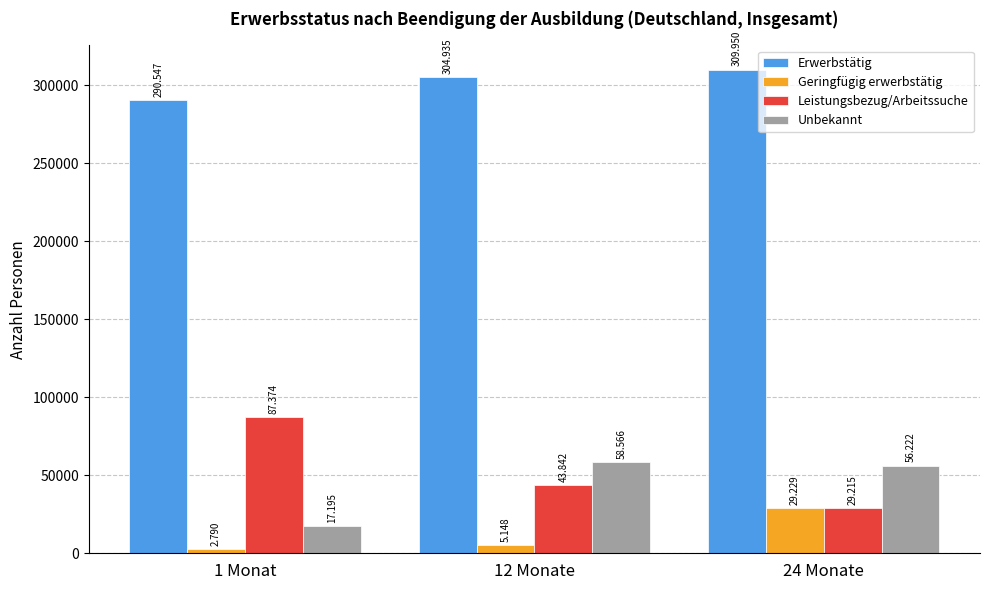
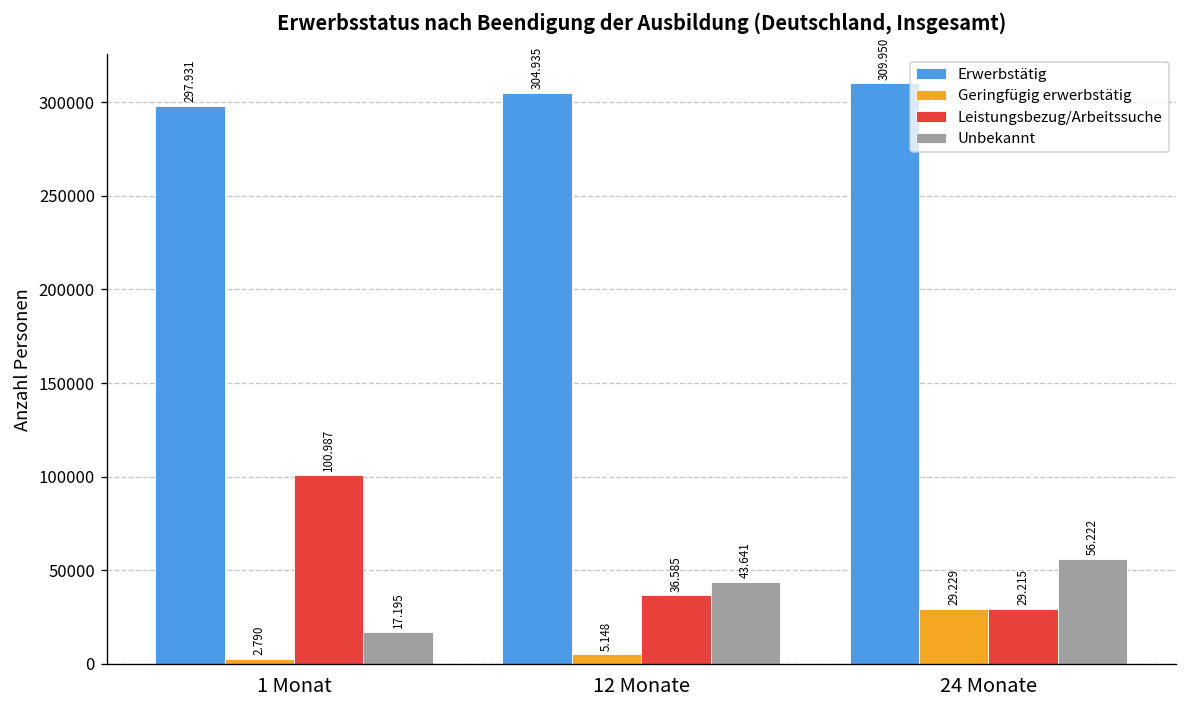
Erwerbstätig, 1 Monat: 290.547 -> 297.931
Leistungsbezug/Arbeitssuche, 1 Monat: 87.374 -> 100.987
Leistungsbezug/Arbeitssuche, 12 Monate: 43.842 -> 36.585
Unbekannt, 12 Monate: 58.566 -> 43.641
